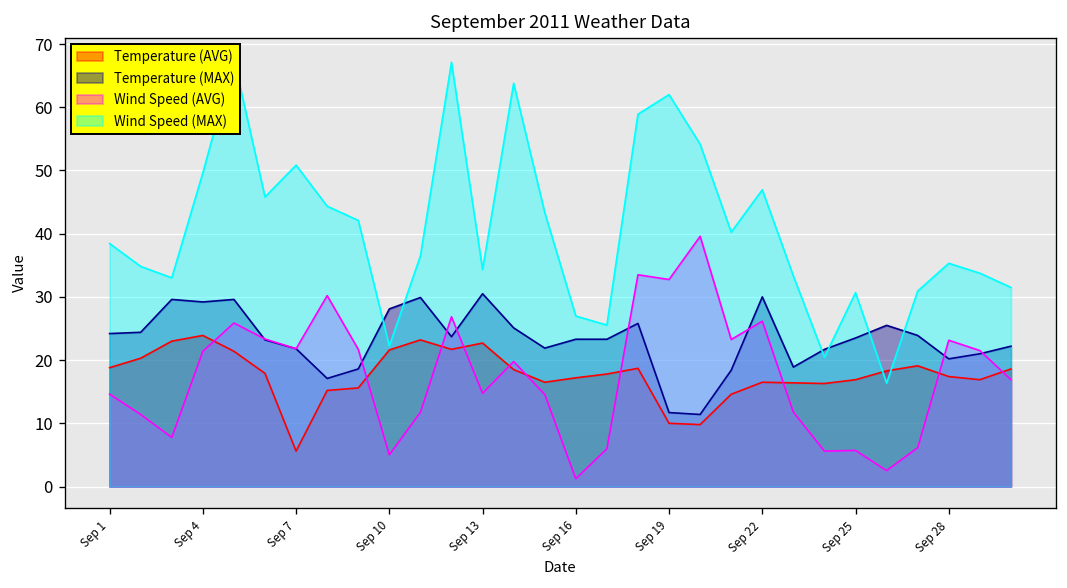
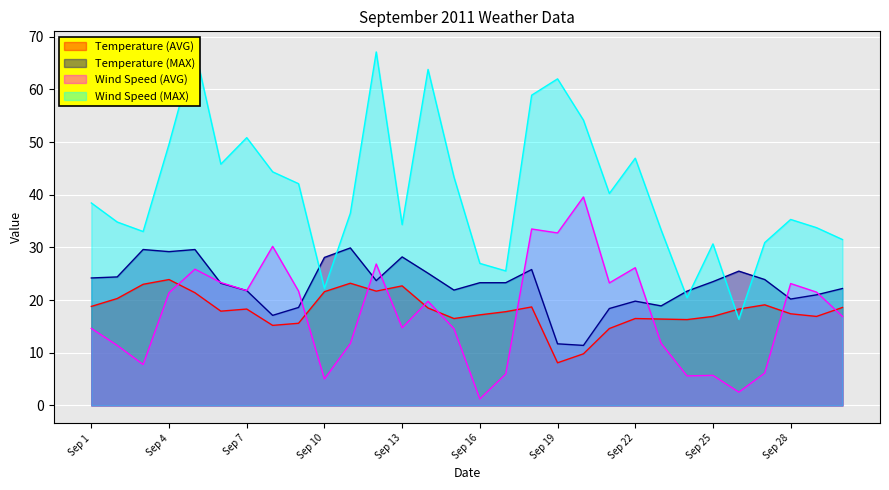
Temperature (AVG), Sep 7: 6 -> 18
Temperature (MAX), Sep 13: 31 -> 28
Temperature (AVG), Sep 19: 10 -> 8
Temperature (MAX), Sep 22: 30 -> 20
